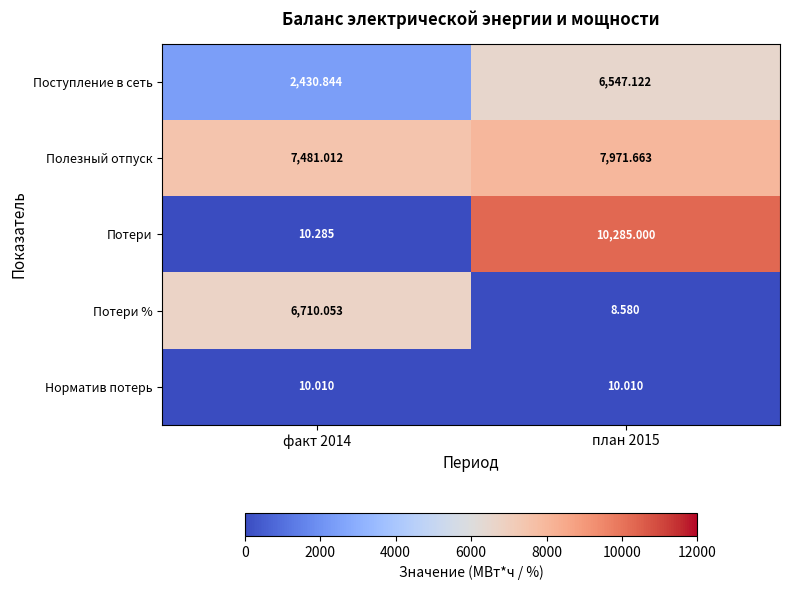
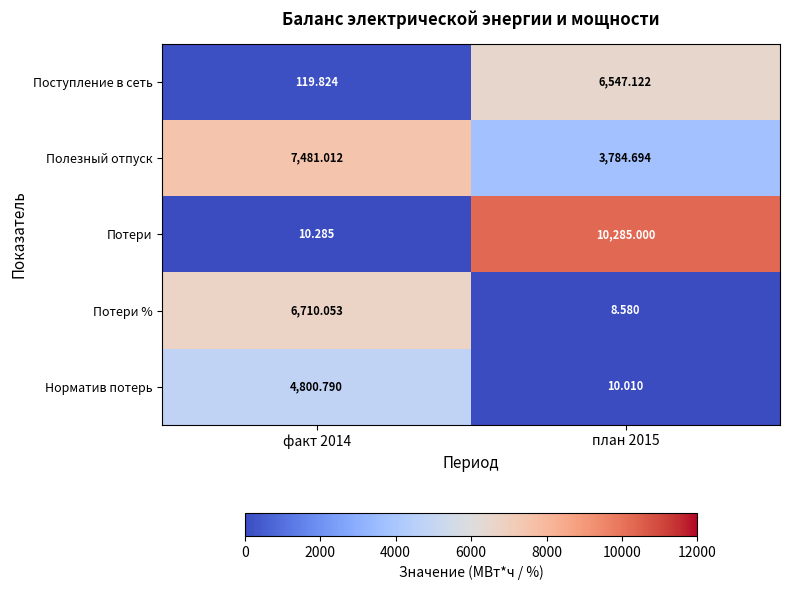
Поступление в сеть, факт 2014: 2,430.844 -> 119.824
Полезный отпуск, план 2015: 7,971.663 -> 3,784.694
Норматив потерь, факт 2014: 10.010 -> 4,800.790
